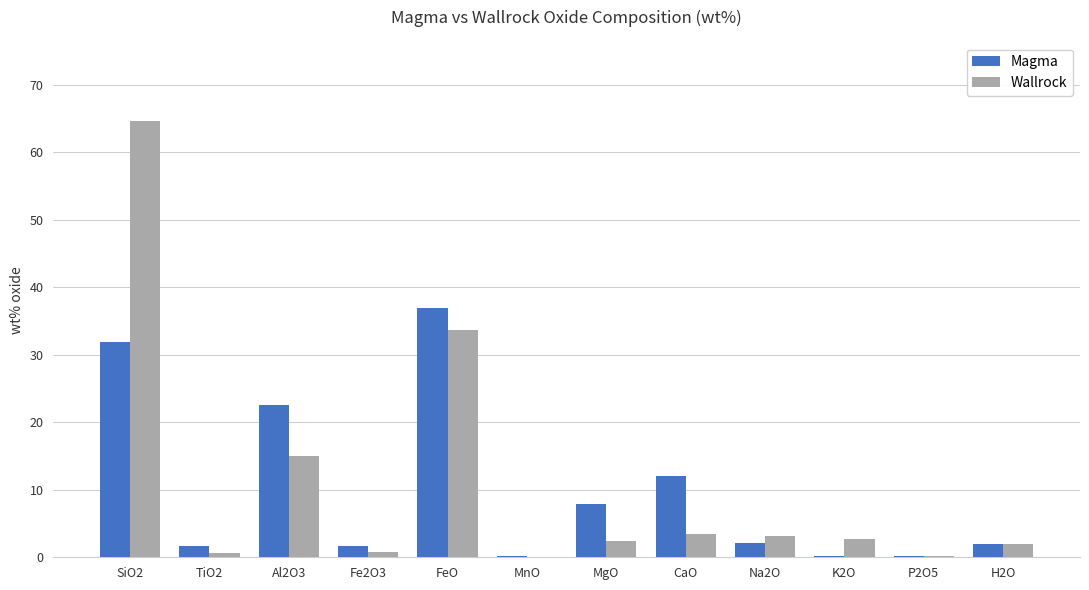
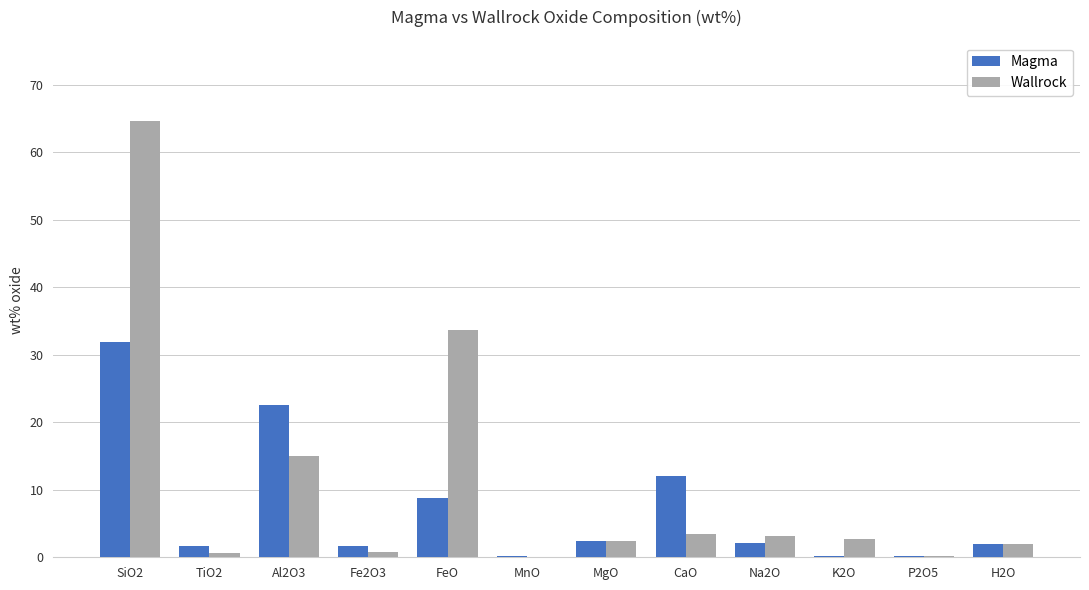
Magma, FeO: 37 -> 9
Magma, MgO: 8 -> 2
